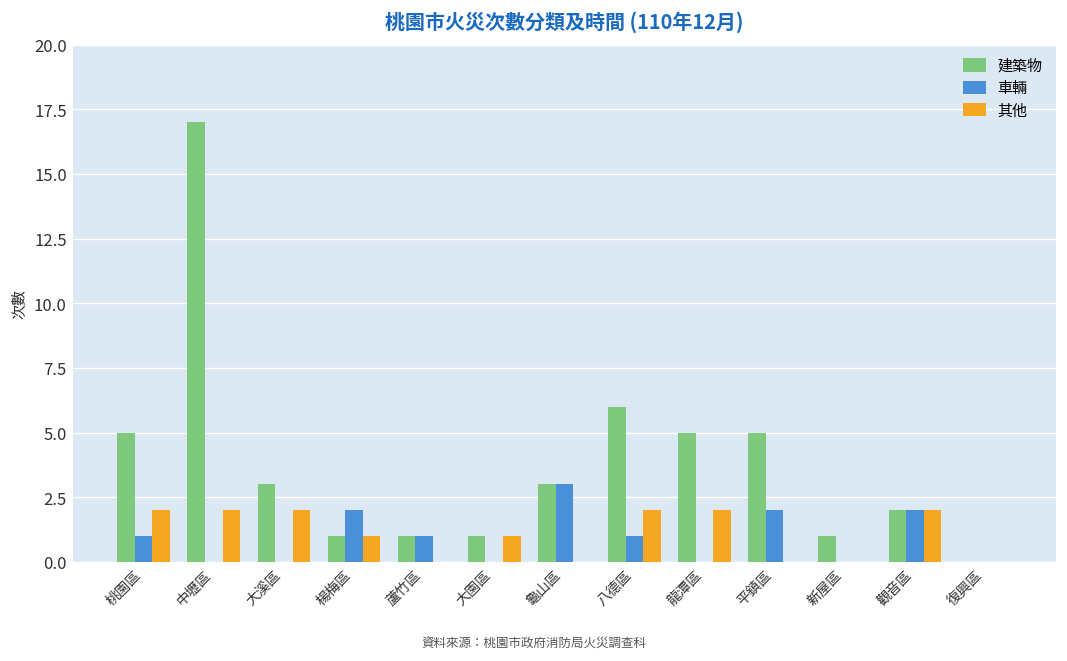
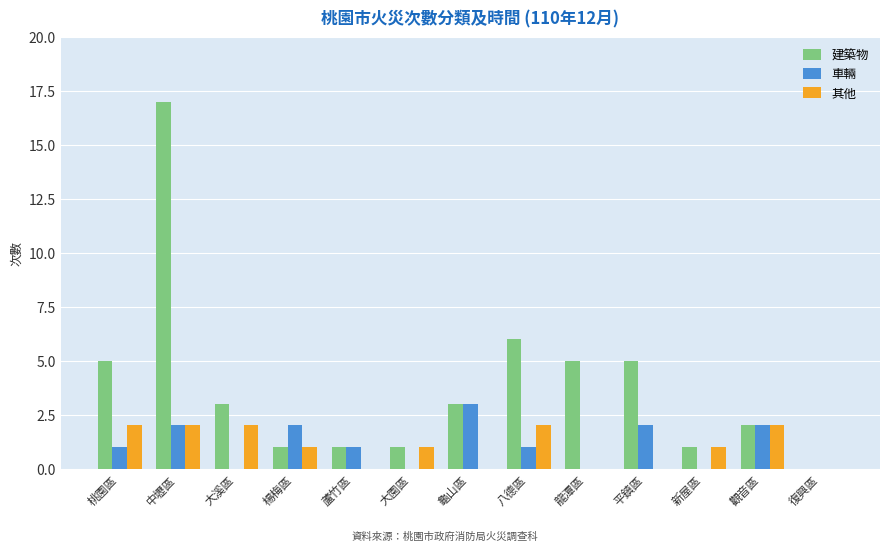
車輛, 中壢區: 0 -> 2
其他, 龍潭區: 2 -> 0
其他, 新屋區: 0 -> 1
